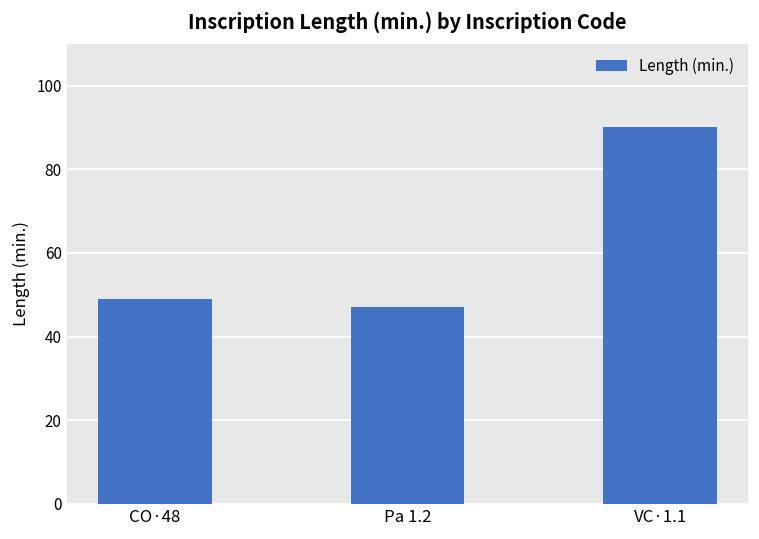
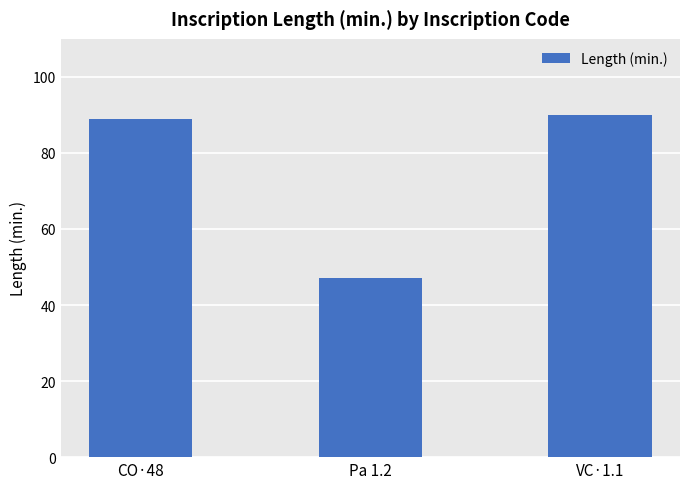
CO·48: 49 -> 89
